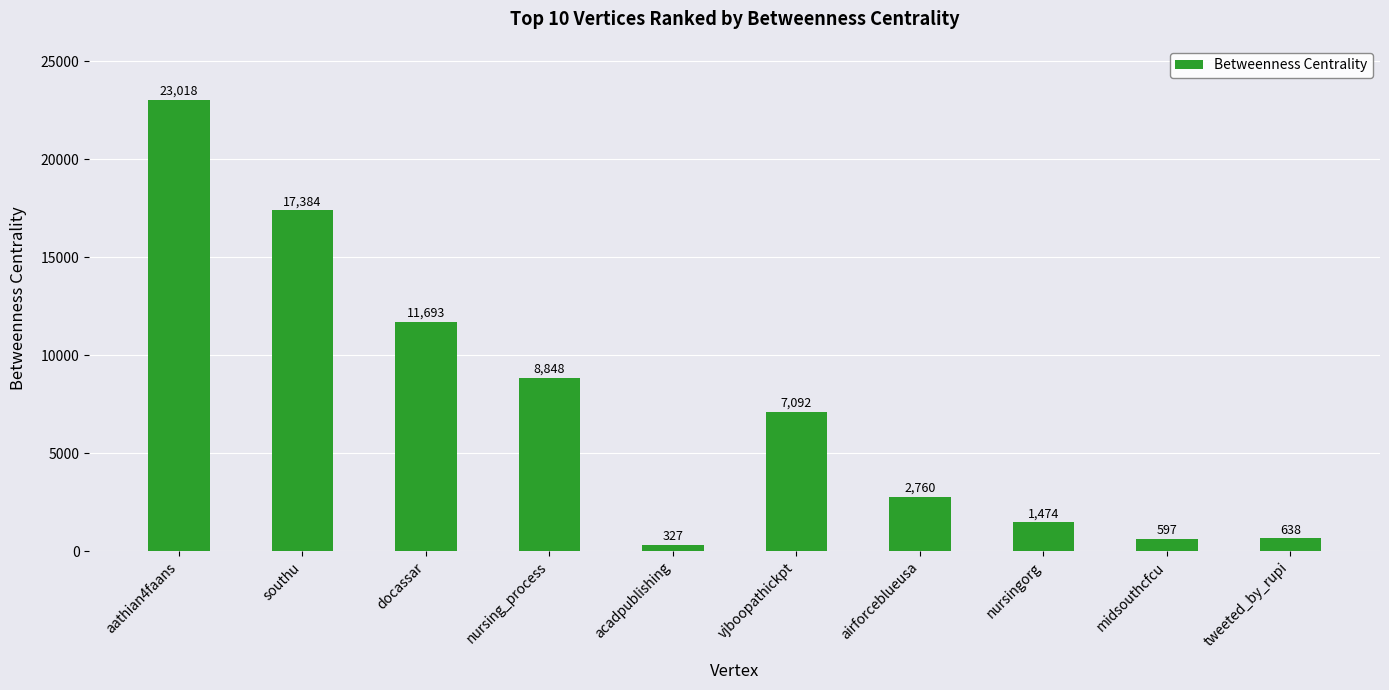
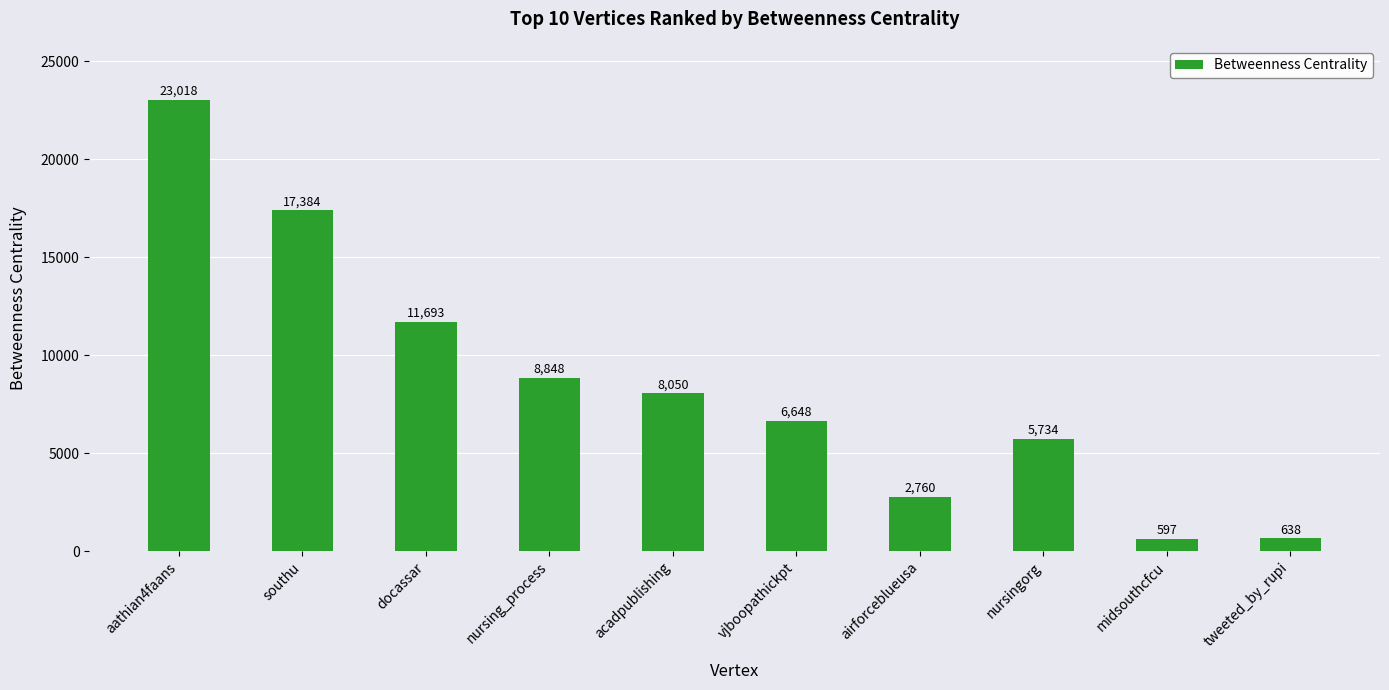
acadpublishing: 327 -> 8,050
vjboopathickpt: 7,092 -> 6,648
nursingorg: 1,474 -> 5,734
